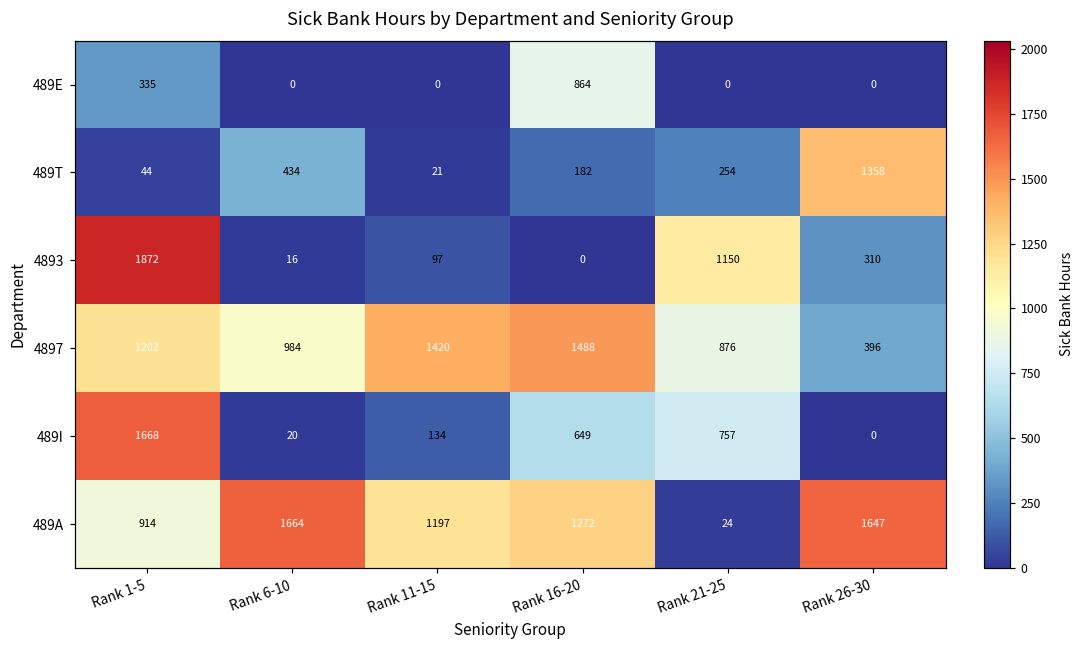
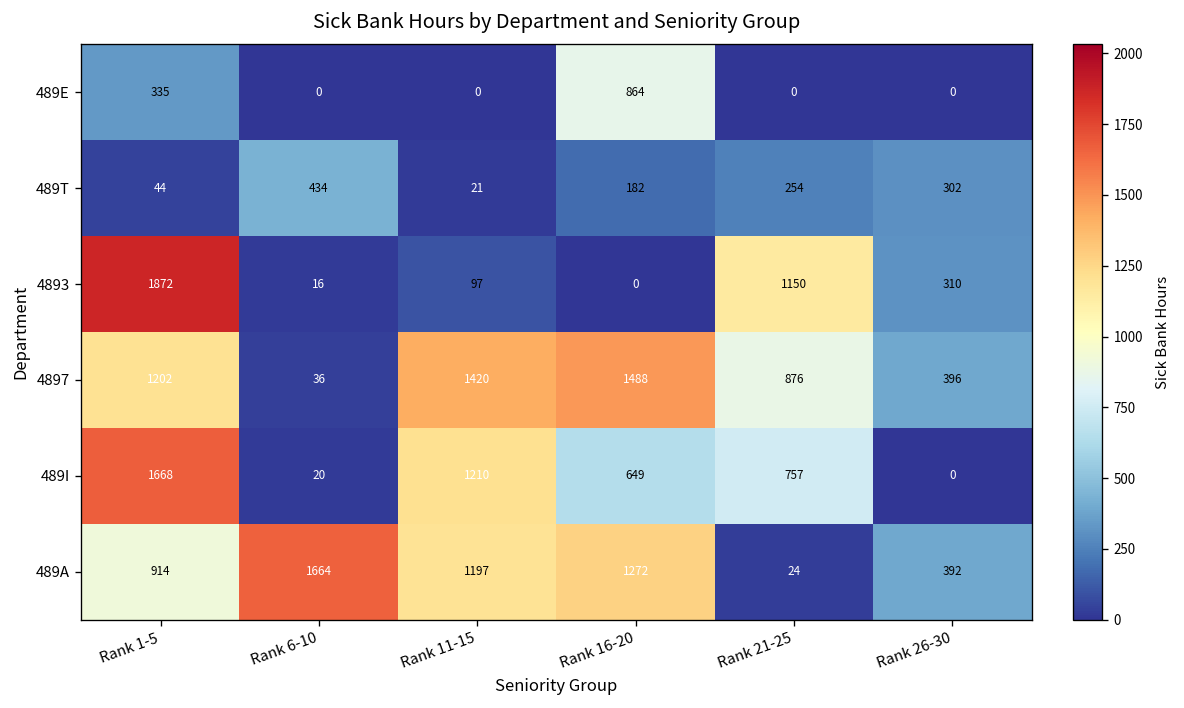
489T, Rank 26-30: 1358 -> 302
4897, Rank 6-10: 984 -> 36
489I, Rank 11-15: 134 -> 1210
489A, Rank 26-30: 1647 -> 392
